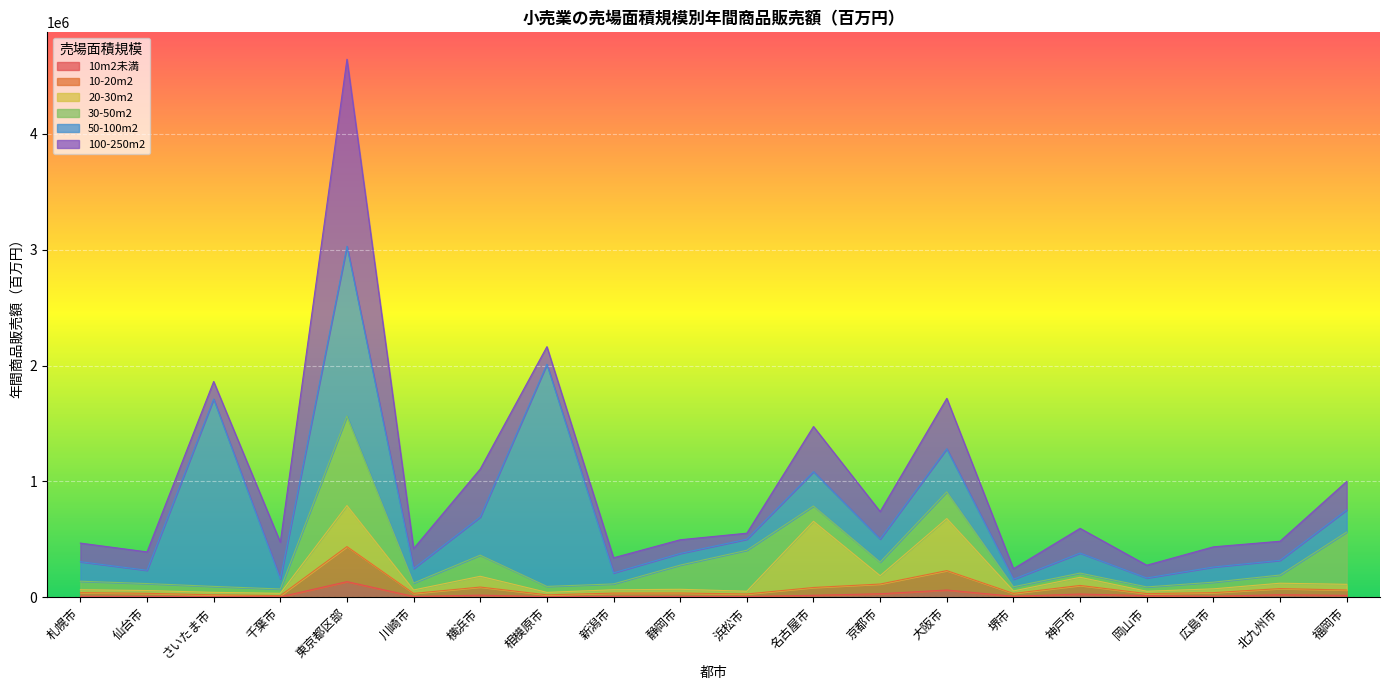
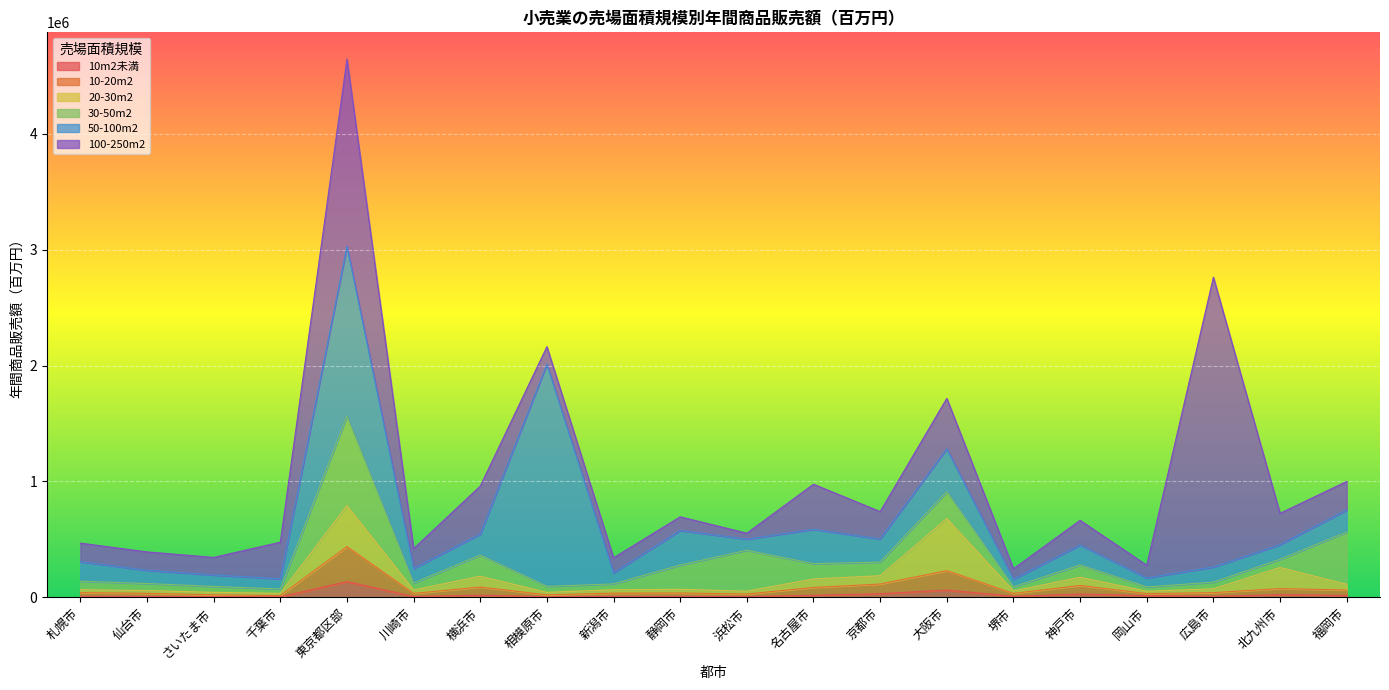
50-100m2, さいたま市: 1620000 -> 100000
50-100m2, 横浜市: 330000 -> 180000
50-100m2, 静岡市: 100000 -> 300000
20-30m2, 名古屋市: 570000 -> 70000
30-50m2, 神戸市: 40000 -> 110000
100-250m2, 広島市: 170000 -> 2500000
20-30m2, 北九州市: 50000 -> 180000
100-250m2, 北九州市: 160000 -> 270000
